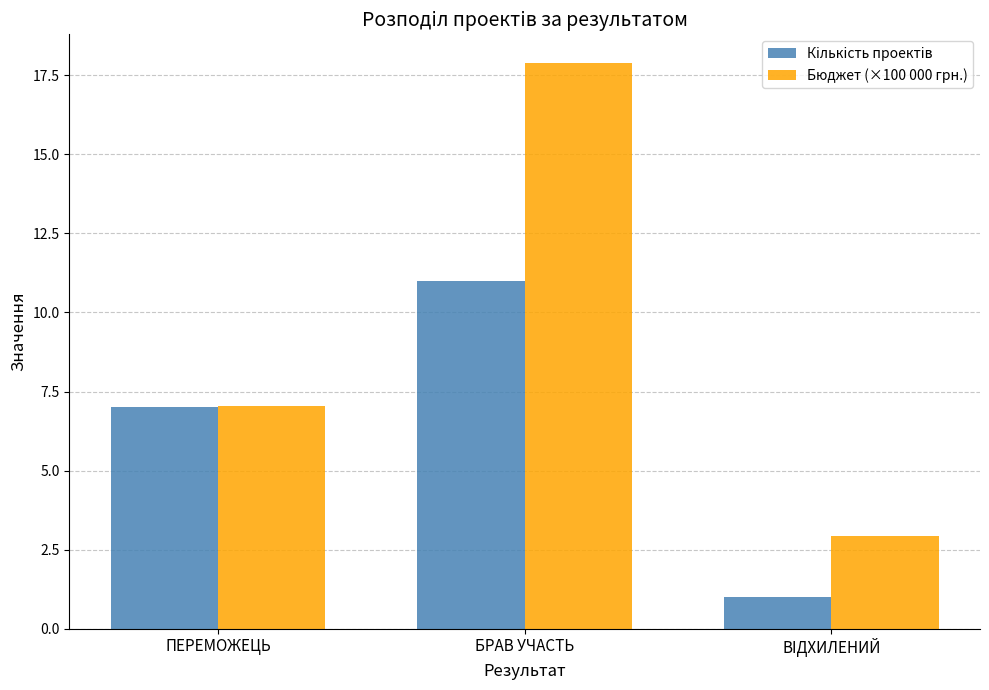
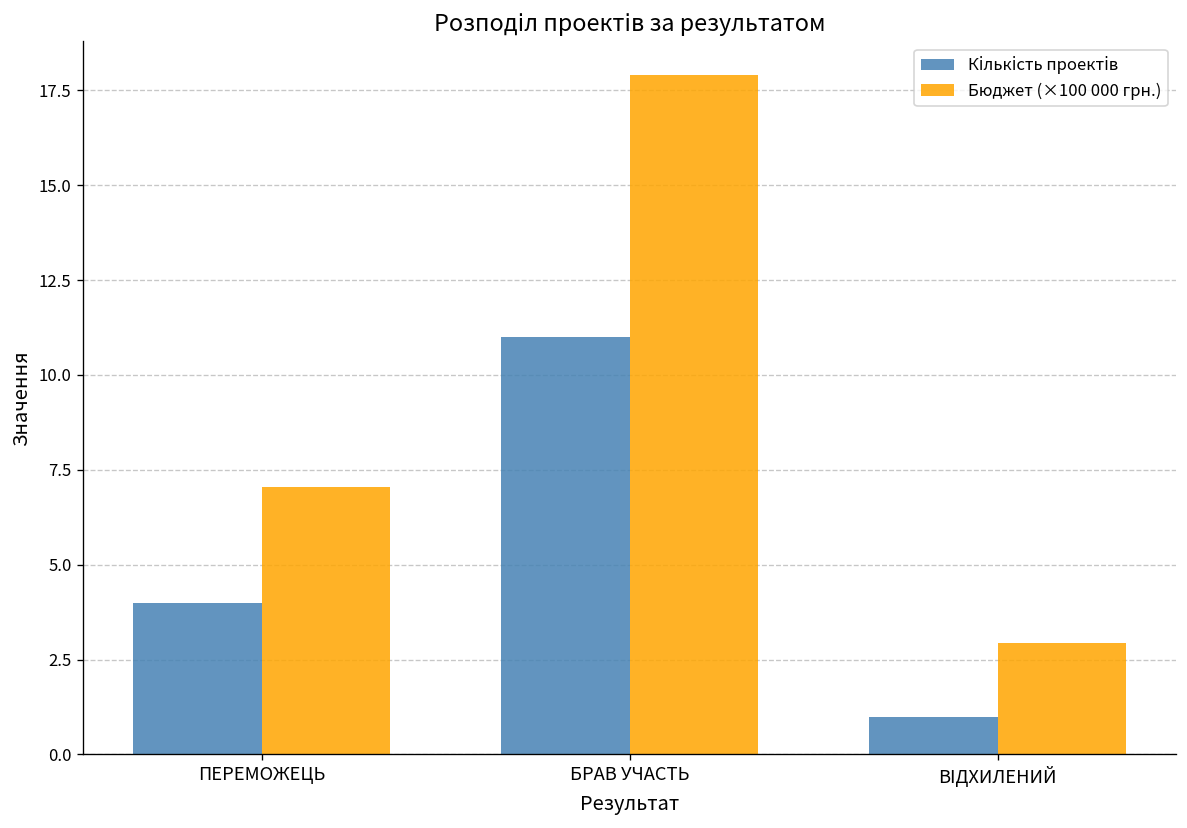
Кількість проектів, ПЕРЕМОЖЕЦЬ: 7 -> 4
